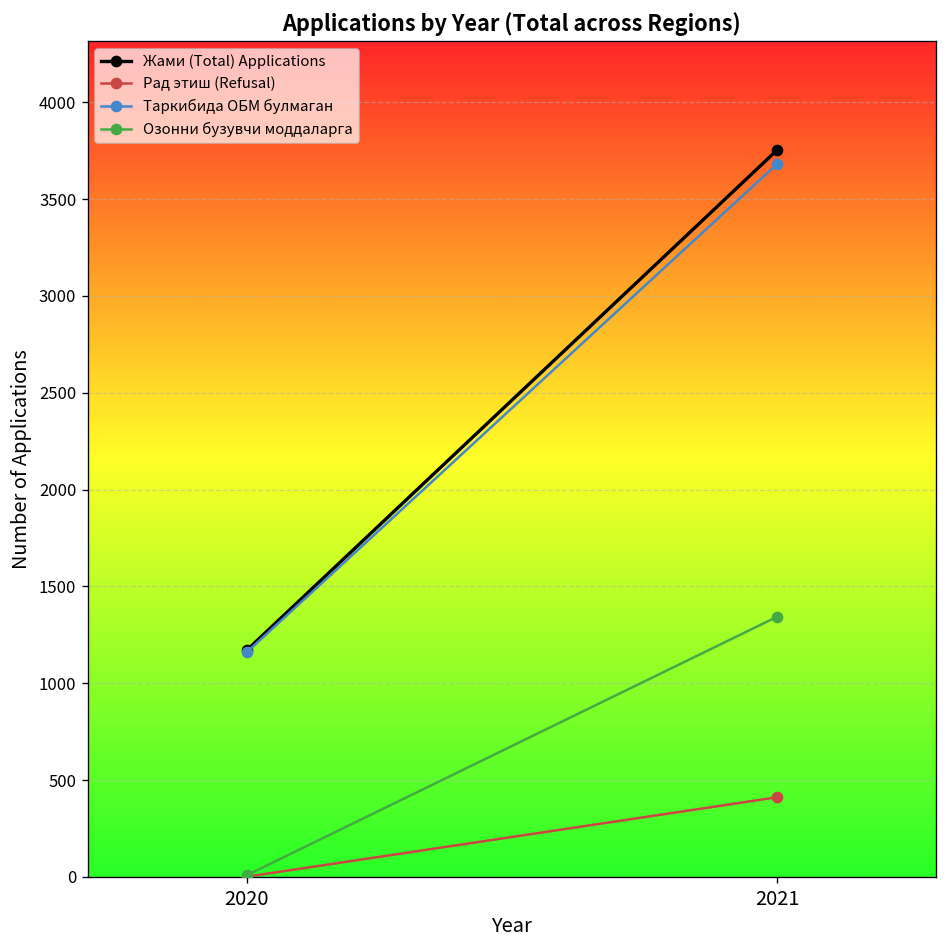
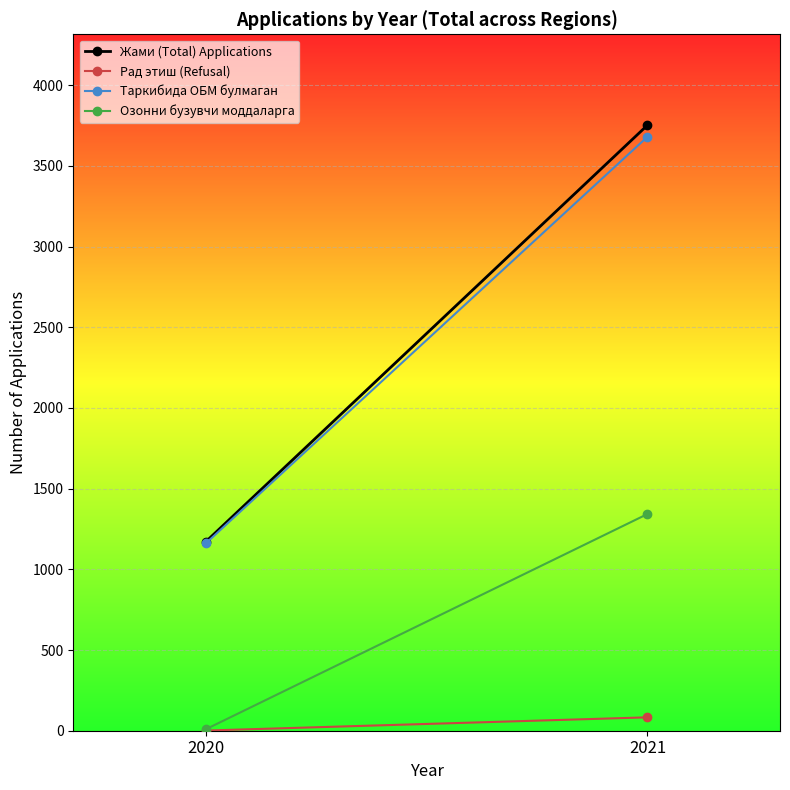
Рад этиш (Refusal), 2021: 410 -> 80
